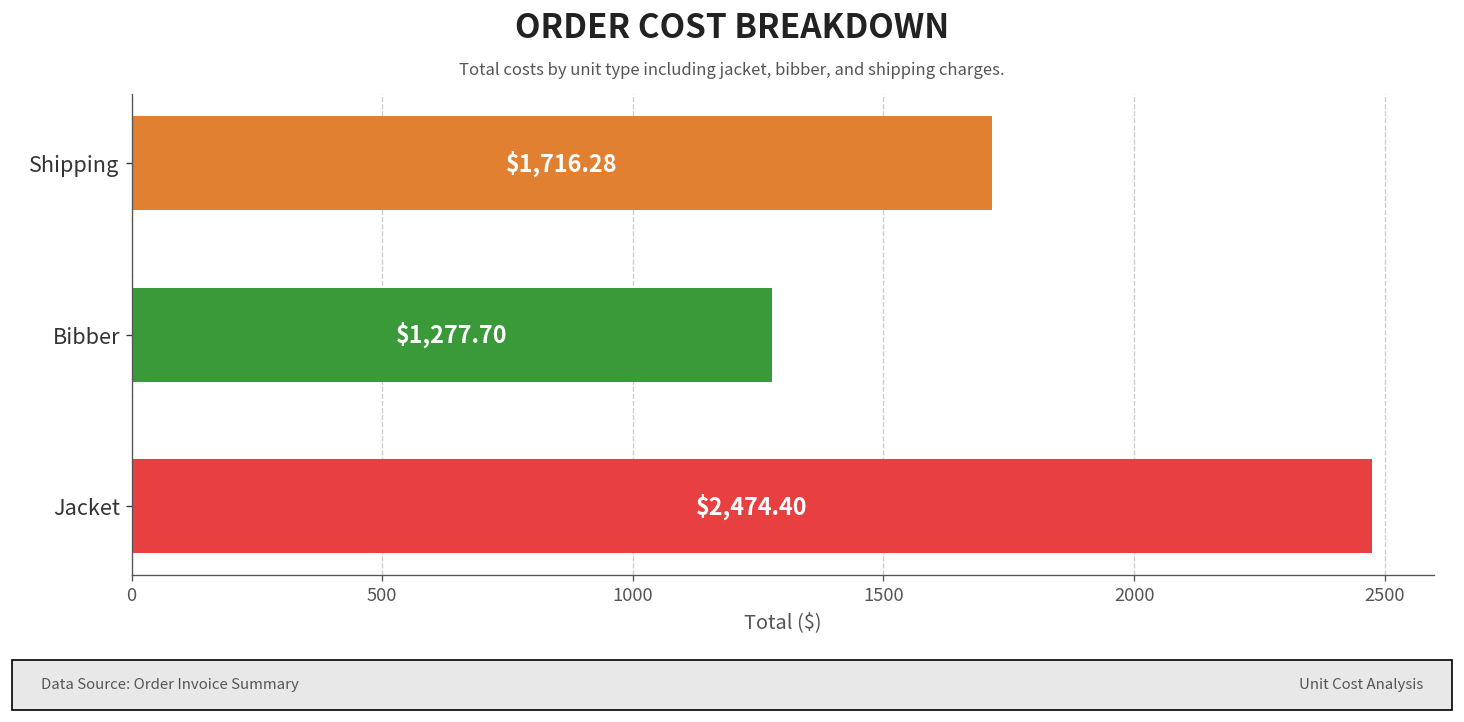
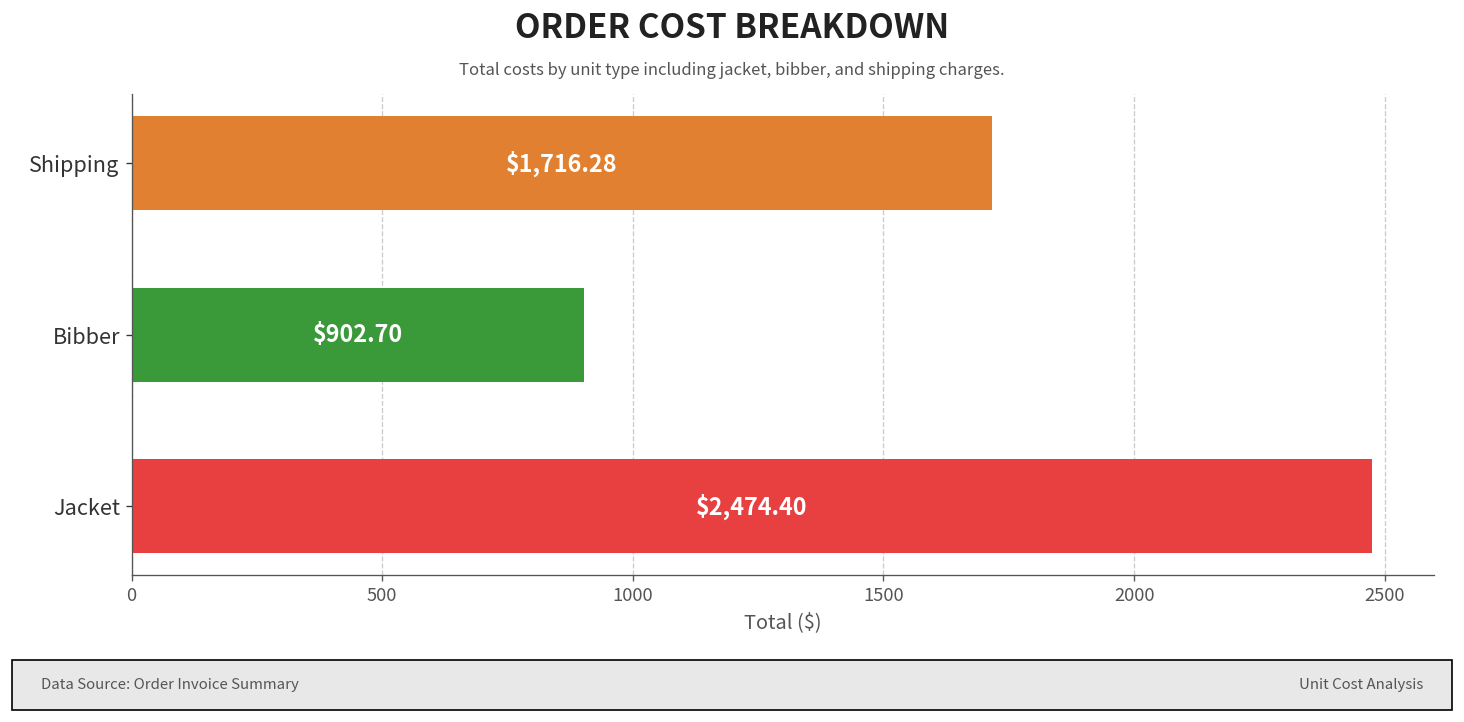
Bibber: $1,277.70 -> $902.70
